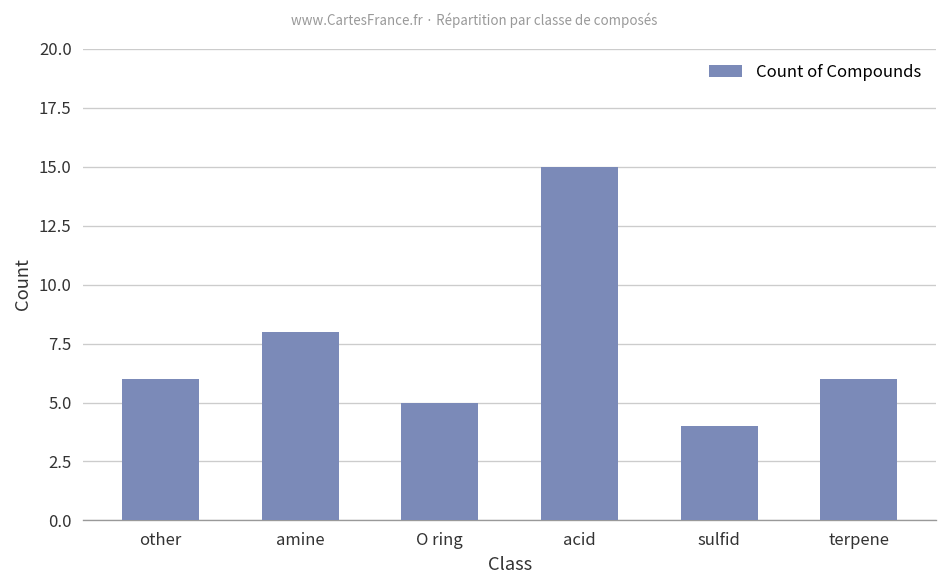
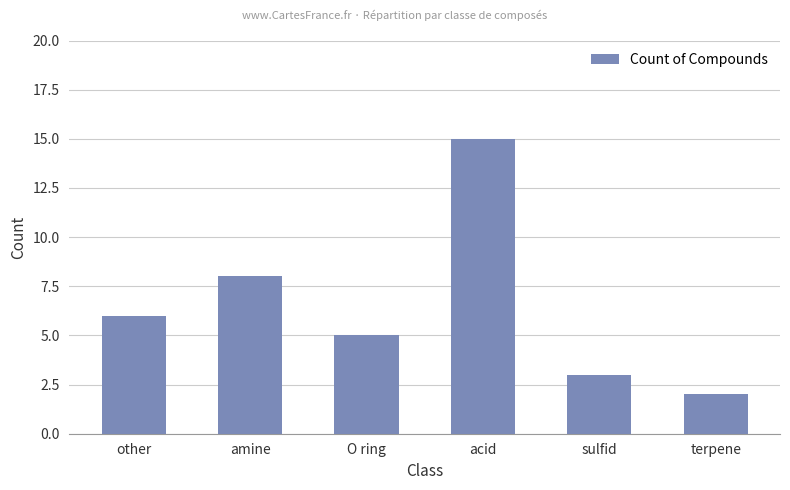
sulfid: 4 -> 3
terpene: 6 -> 2
